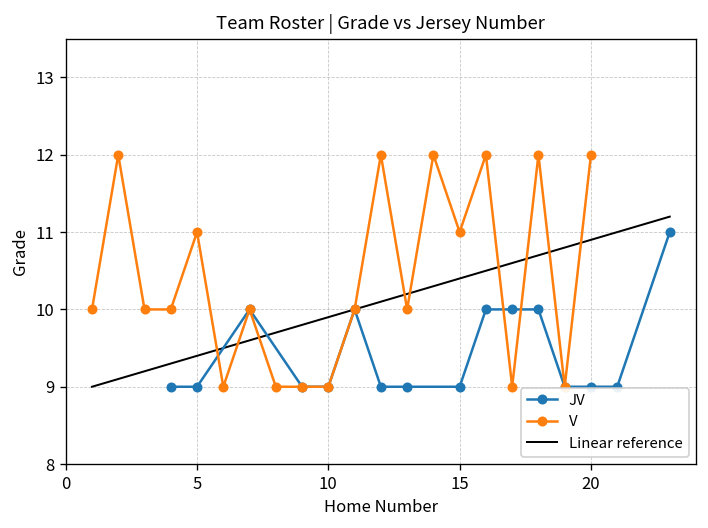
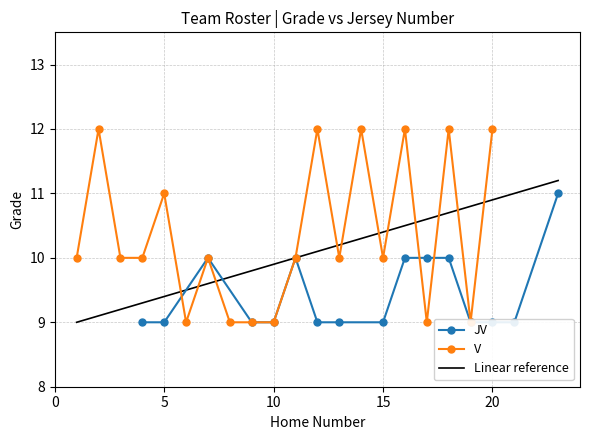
V, 15: 11 -> 10
